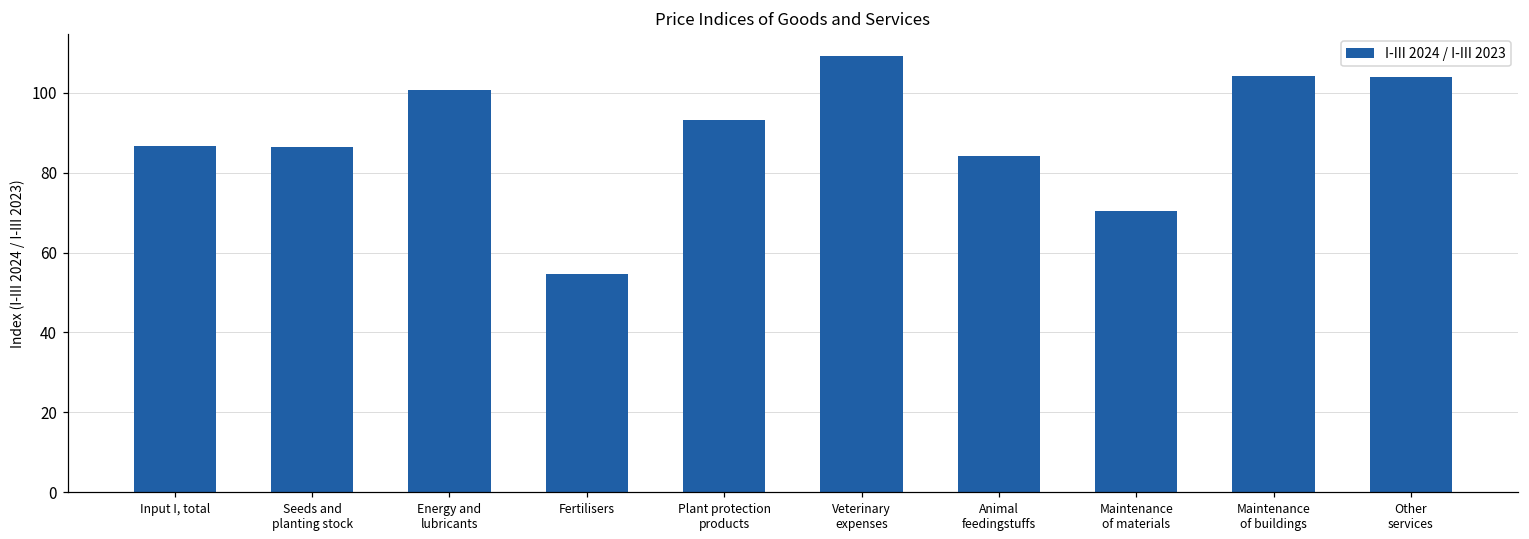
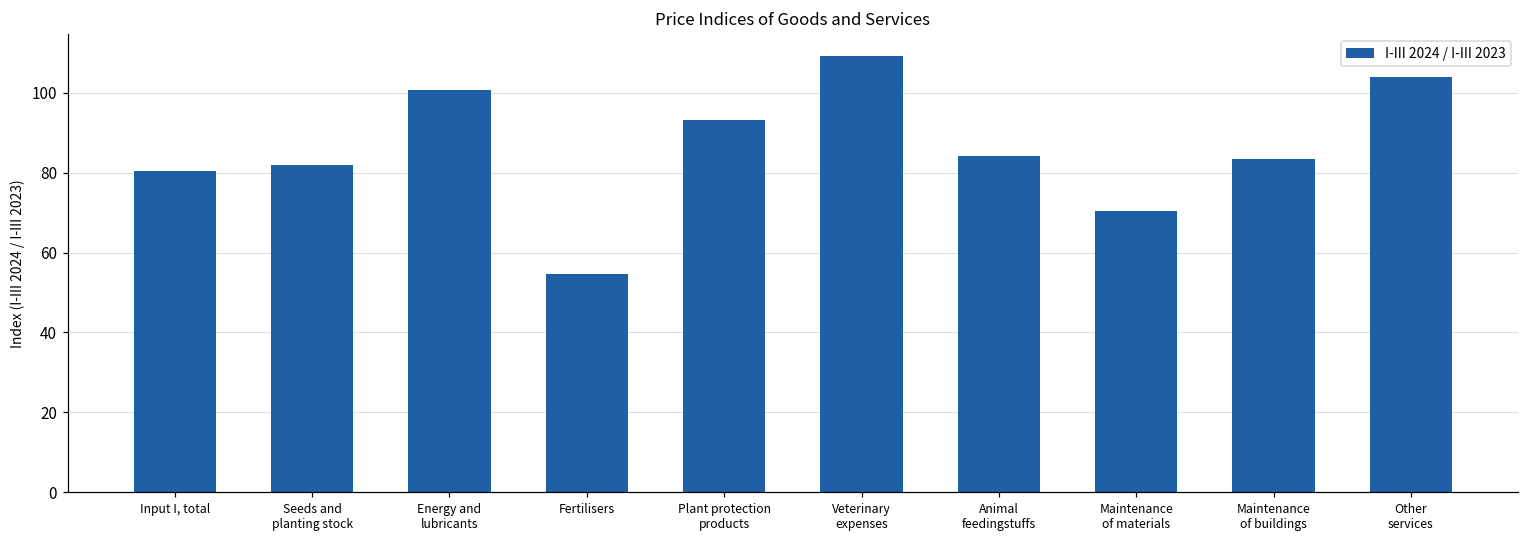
Input I, total: 87 -> 80
Seeds and planting stock: 86 -> 82
Maintenance of buildings: 104 -> 83
